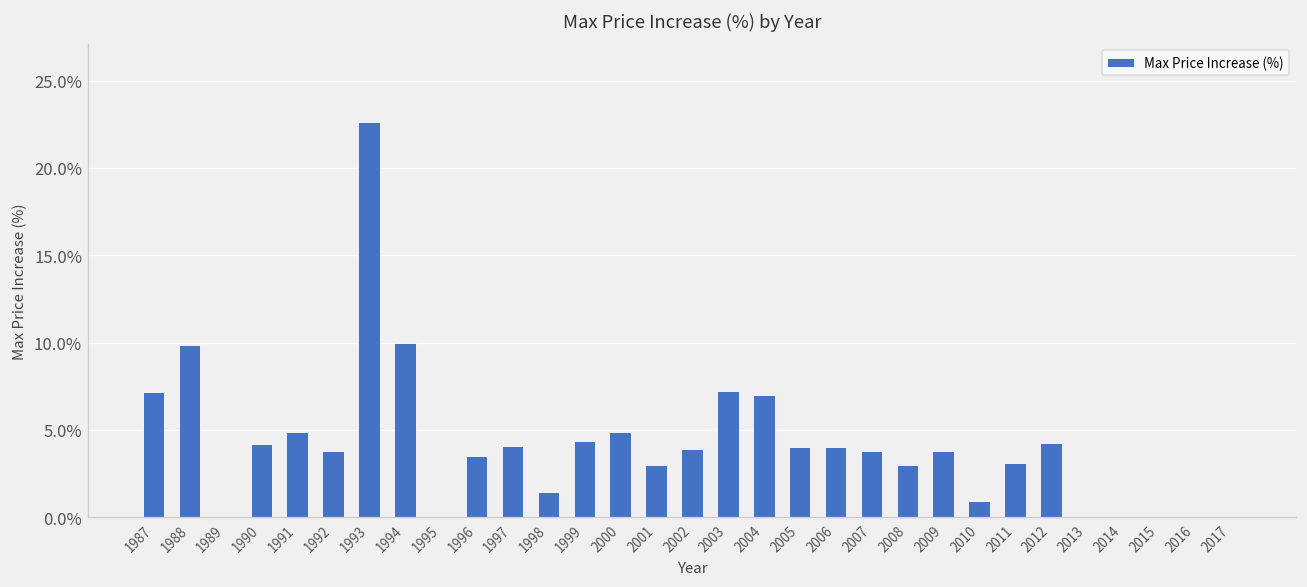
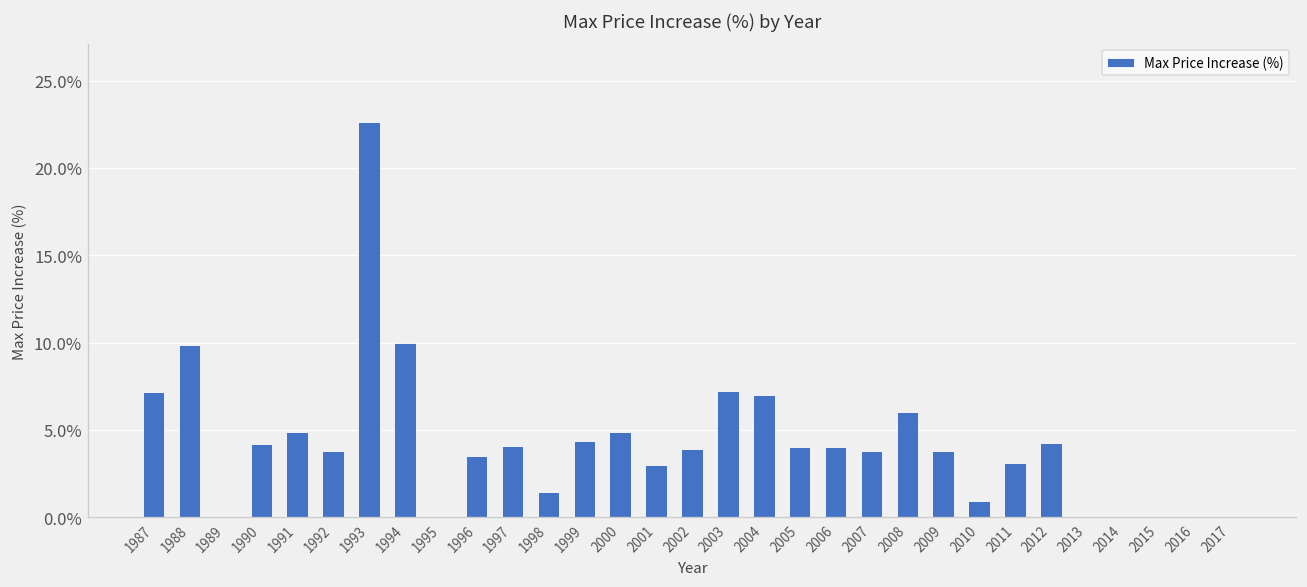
2008: 3.0% -> 6.0%
